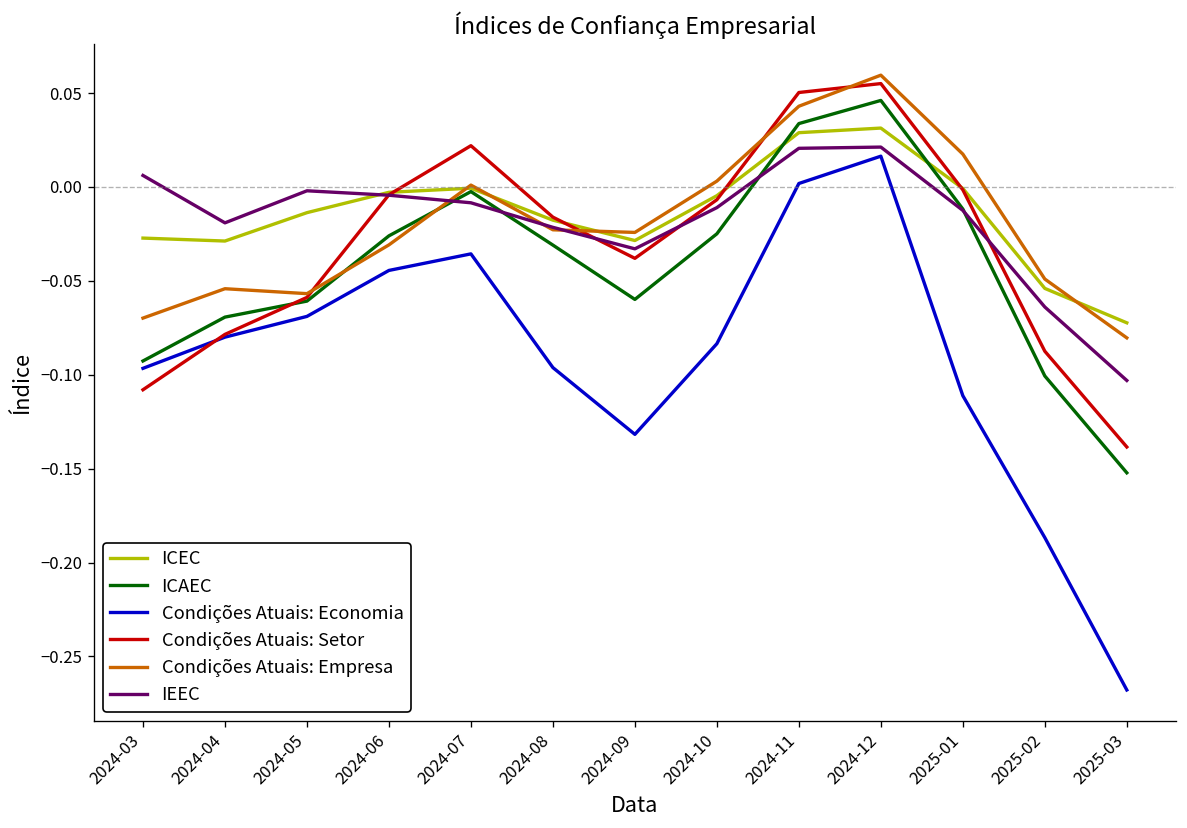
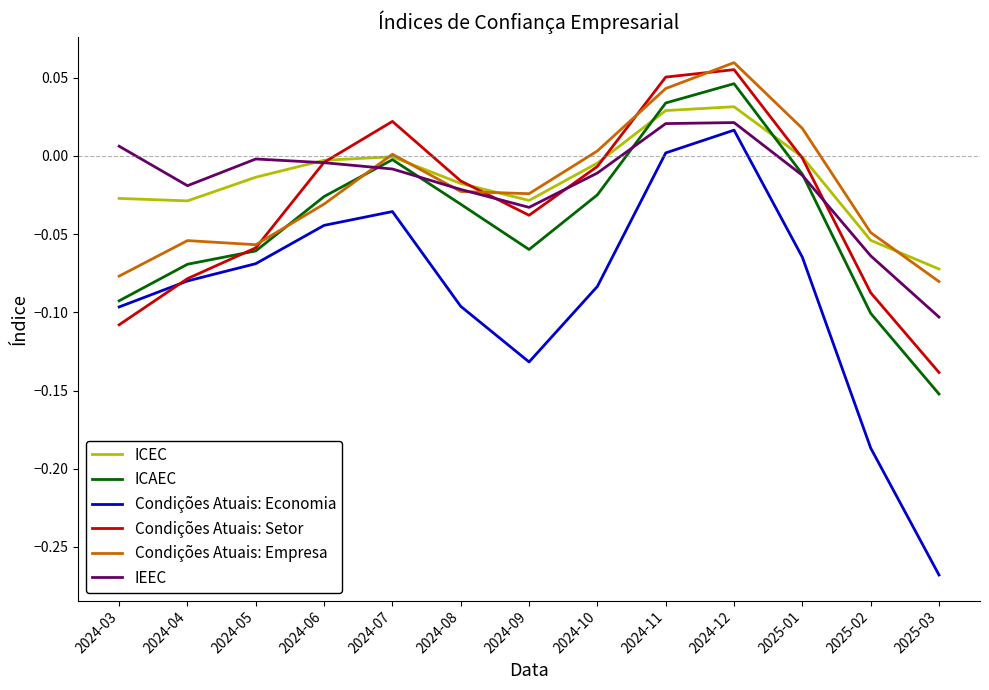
Condições Atuais: Empresa, 2024-03: -0.070 -> -0.077
Condições Atuais: Economia, 2025-01: -0.111 -> -0.065
